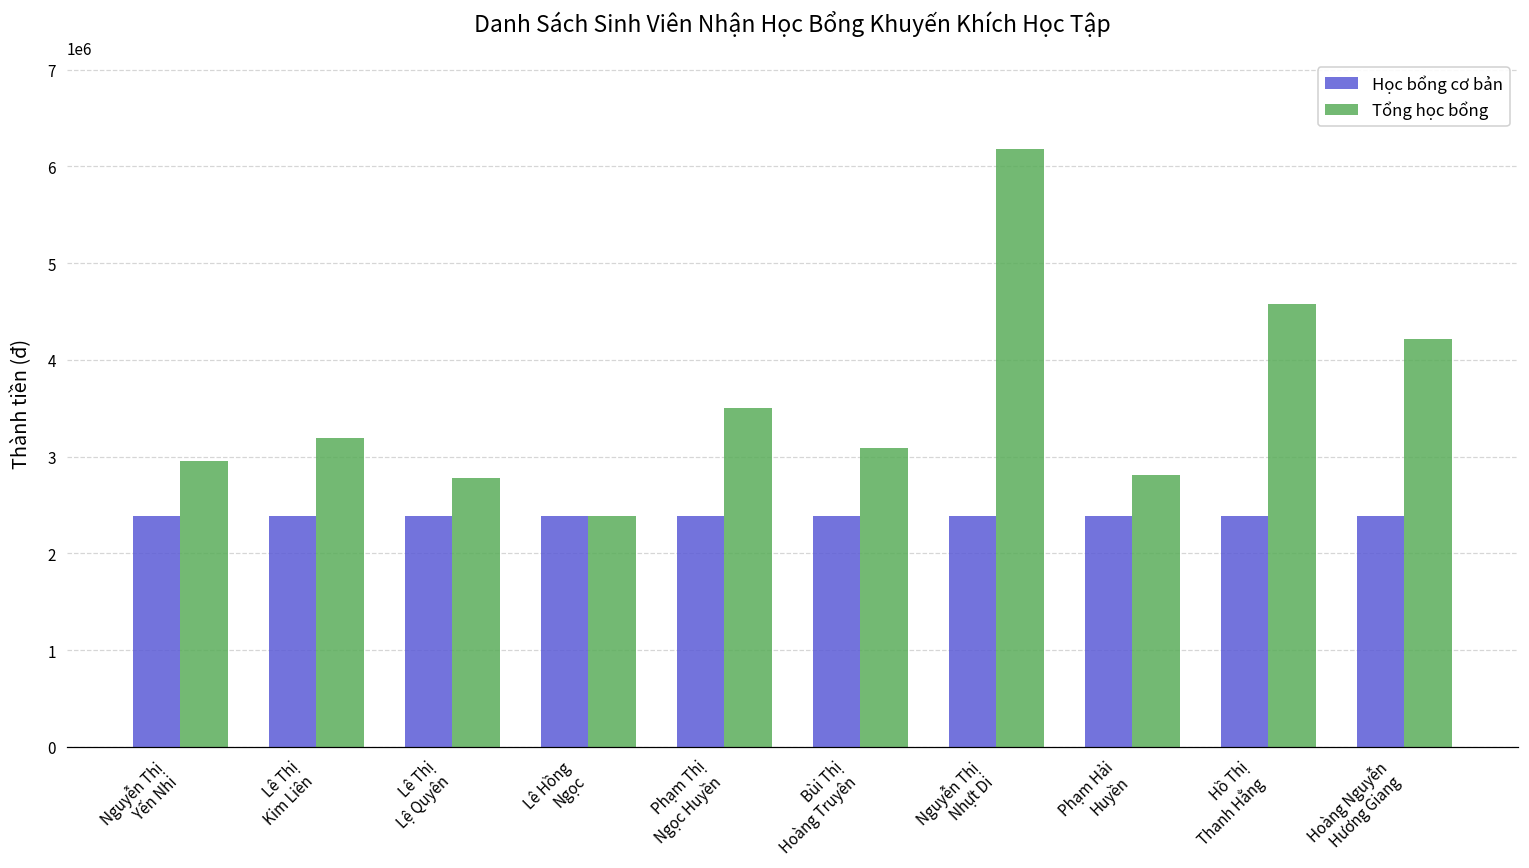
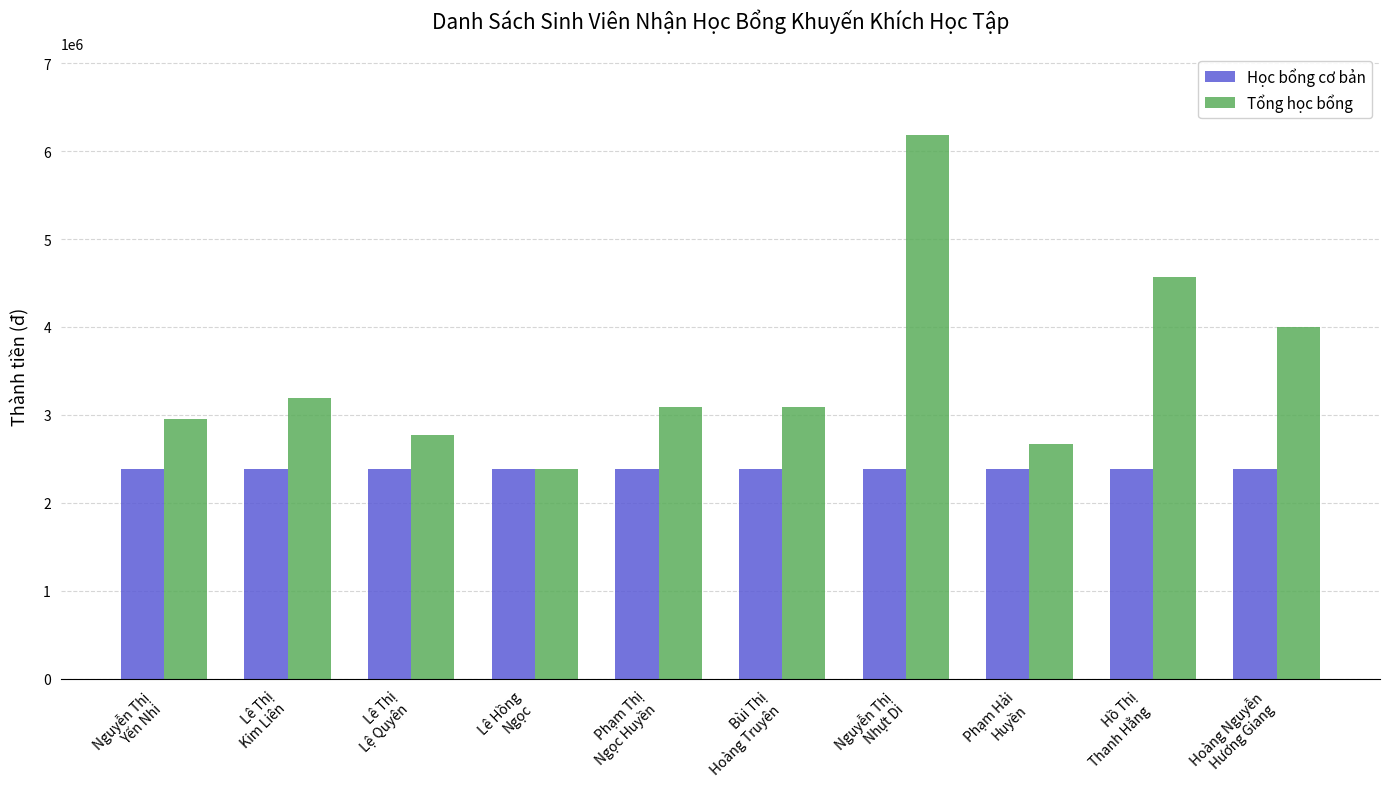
Tổng học bổng, Phạm Thị Ngọc Huyền: 3500000 -> 3100000
Tổng học bổng, Phạm Hải Huyền: 2800000 -> 2700000
Tổng học bổng, Hoàng Nguyễn Hương Giang: 4200000 -> 4000000
